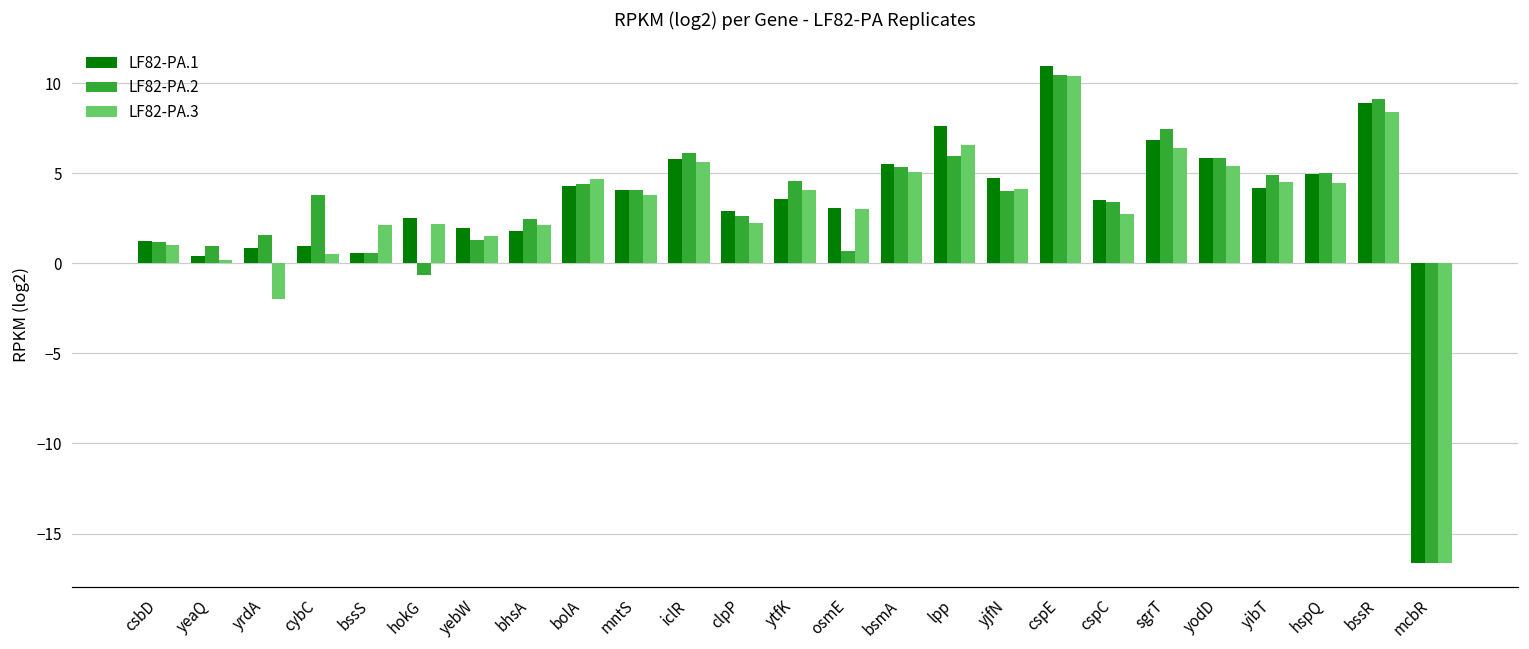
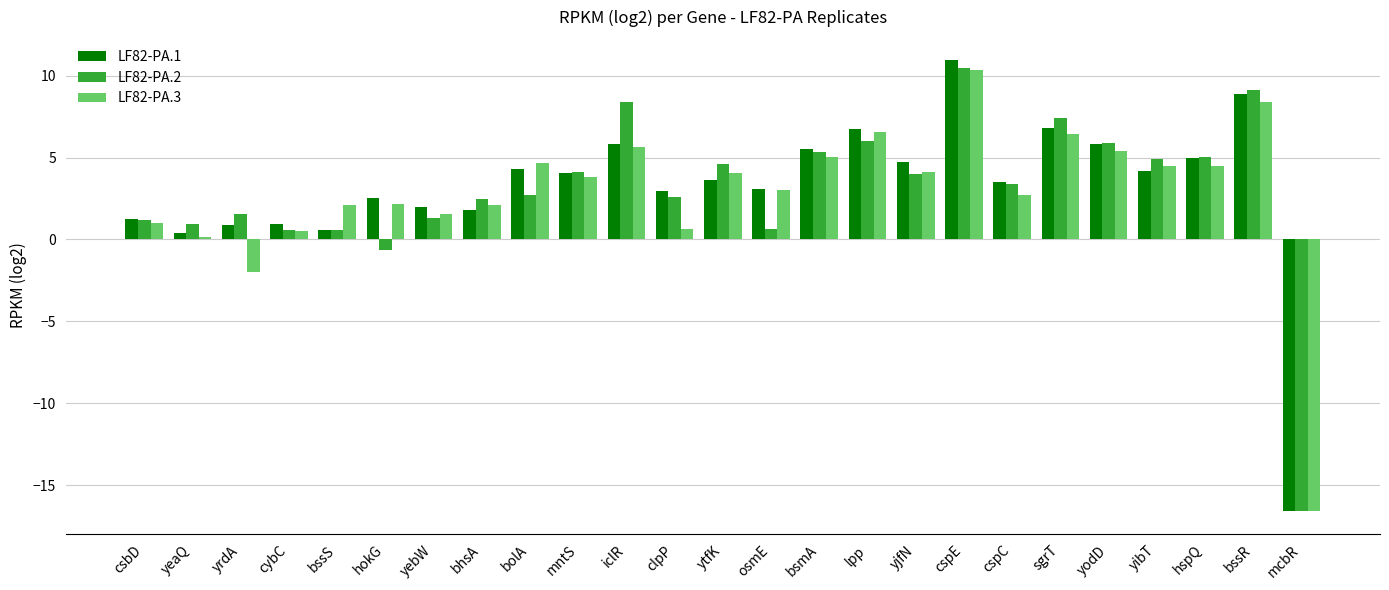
LF82-PA.2, cybC: 3.8 -> 0.6
LF82-PA.2, bolA: 4.4 -> 2.7
LF82-PA.2, iclR: 6.1 -> 8.4
LF82-PA.3, clpP: 2.2 -> 0.6
LF82-PA.1, lpp: 7.6 -> 6.8
